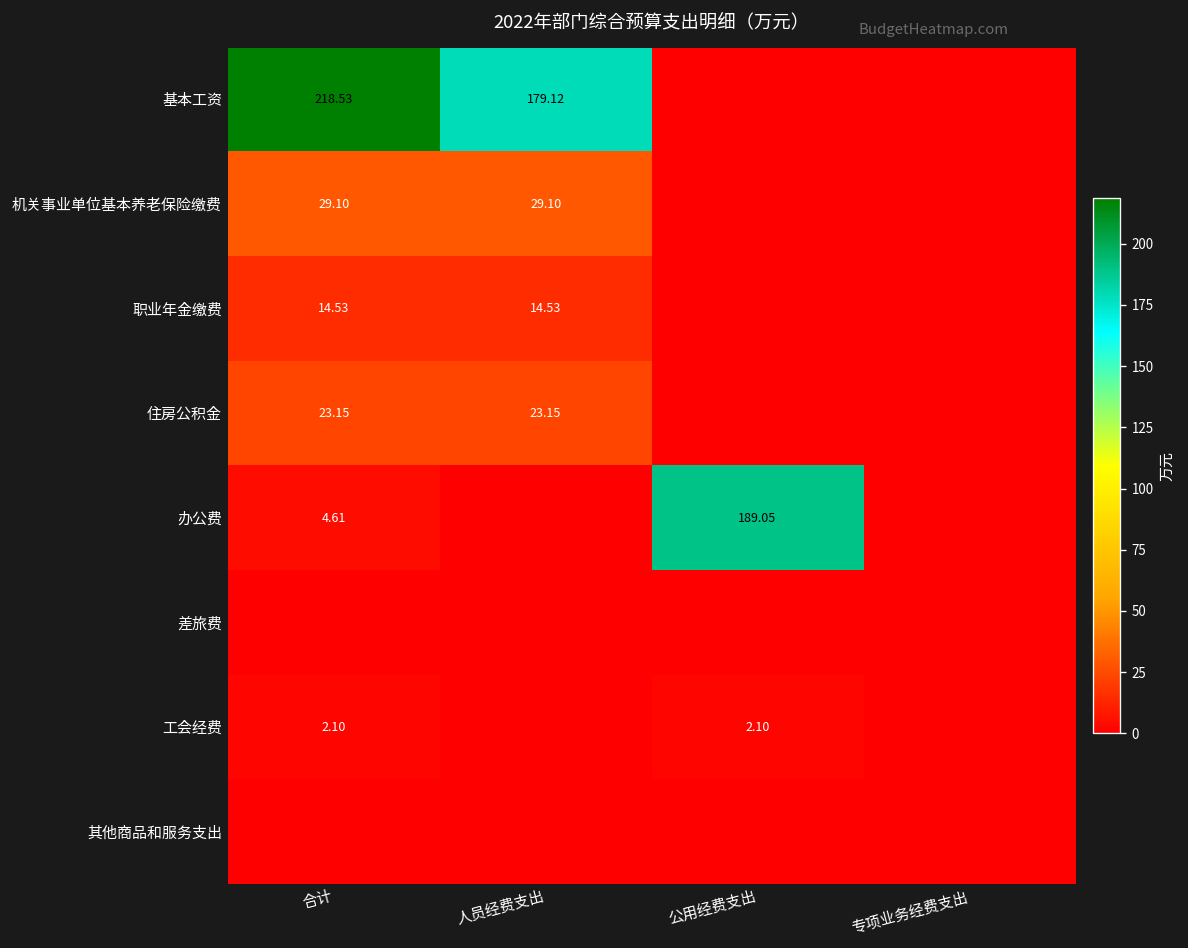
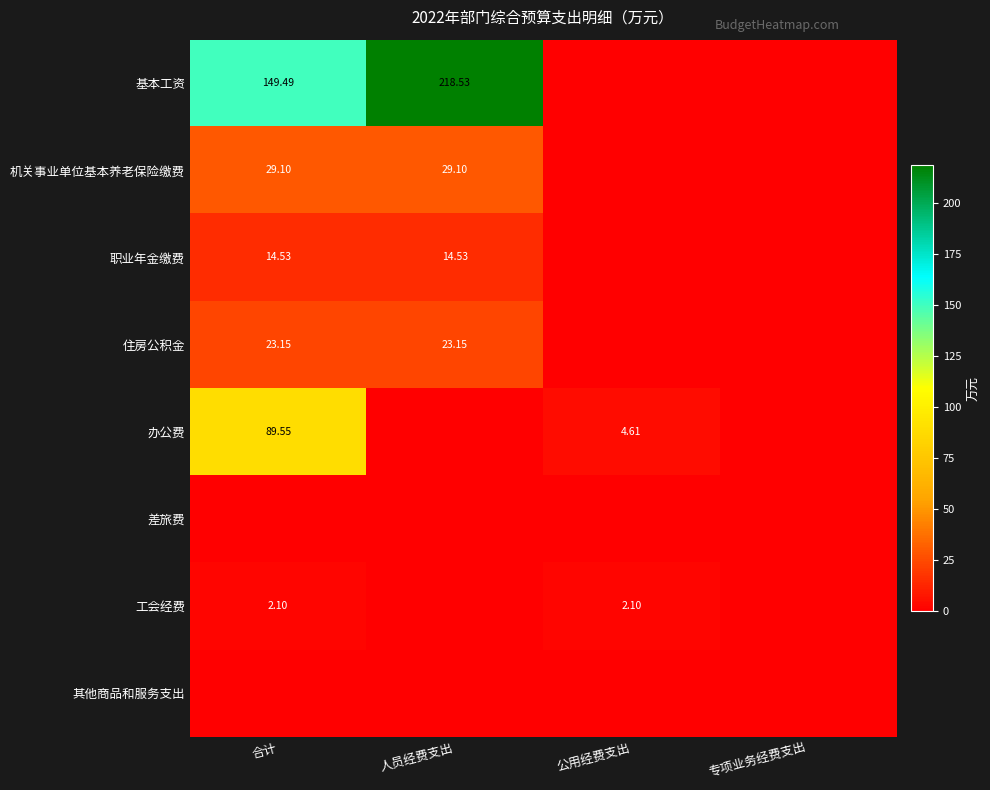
基本工资, 合计: 218.53 -> 149.49
基本工资, 人员经费支出: 179.12 -> 218.53
办公费, 合计: 4.61 -> 89.55
办公费, 公用经费支出: 189.05 -> 4.61
